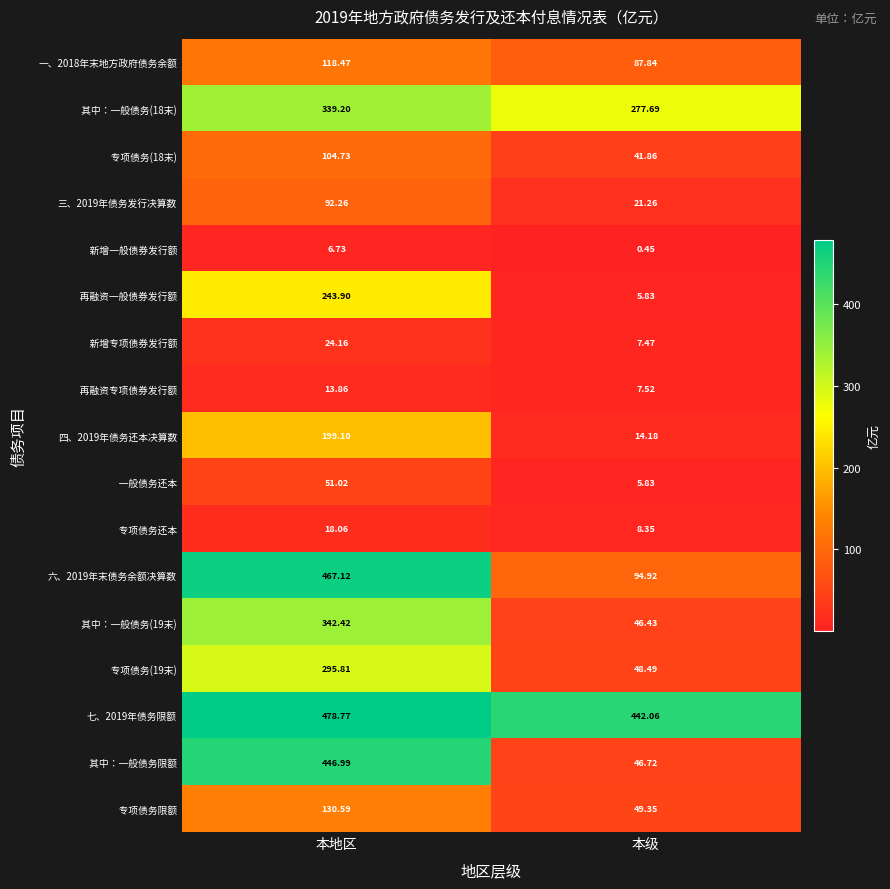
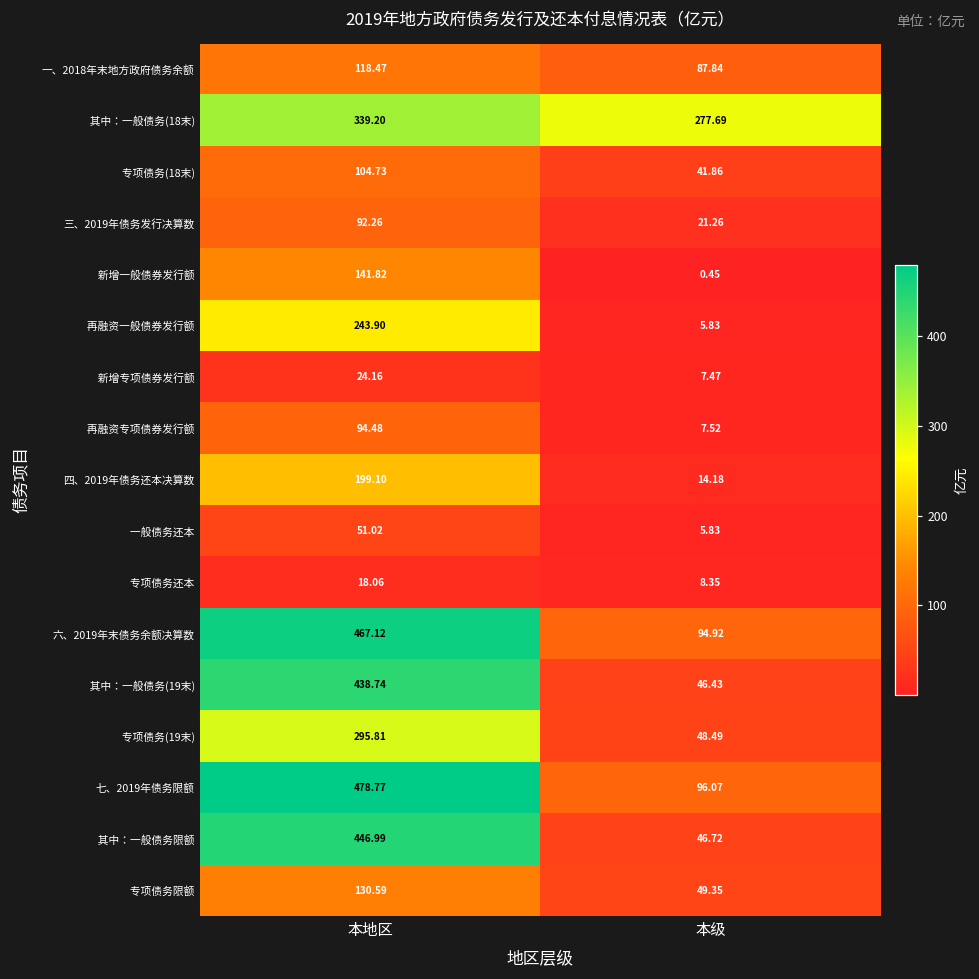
新增一般债券发行额, 本地区: 6.73 -> 141.82
再融资专项债券发行额, 本地区: 13.86 -> 94.48
其中：一般债务(19末), 本地区: 342.42 -> 438.74
七、2019年债务限额, 本级: 442.06 -> 96.07
